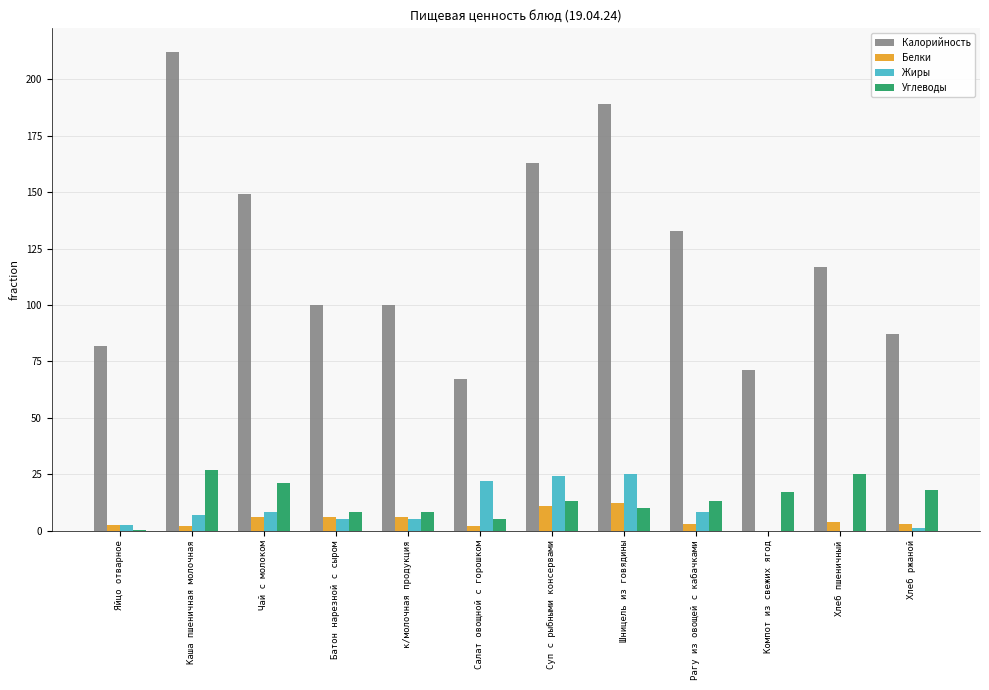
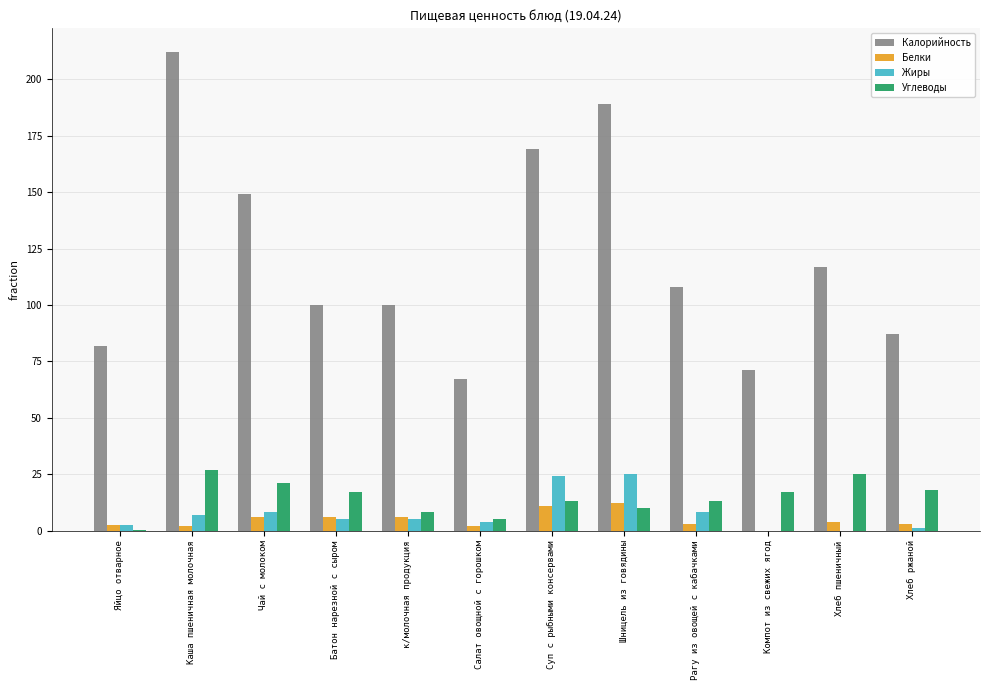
Углеводы, Батон нарезной с сыром: 8 -> 17
Жиры, Салат овощной с горошком: 22 -> 4
Калорийность, Суп с рыбными консервами: 163 -> 169
Калорийность, Рагу из овощей с кабачками: 133 -> 108
